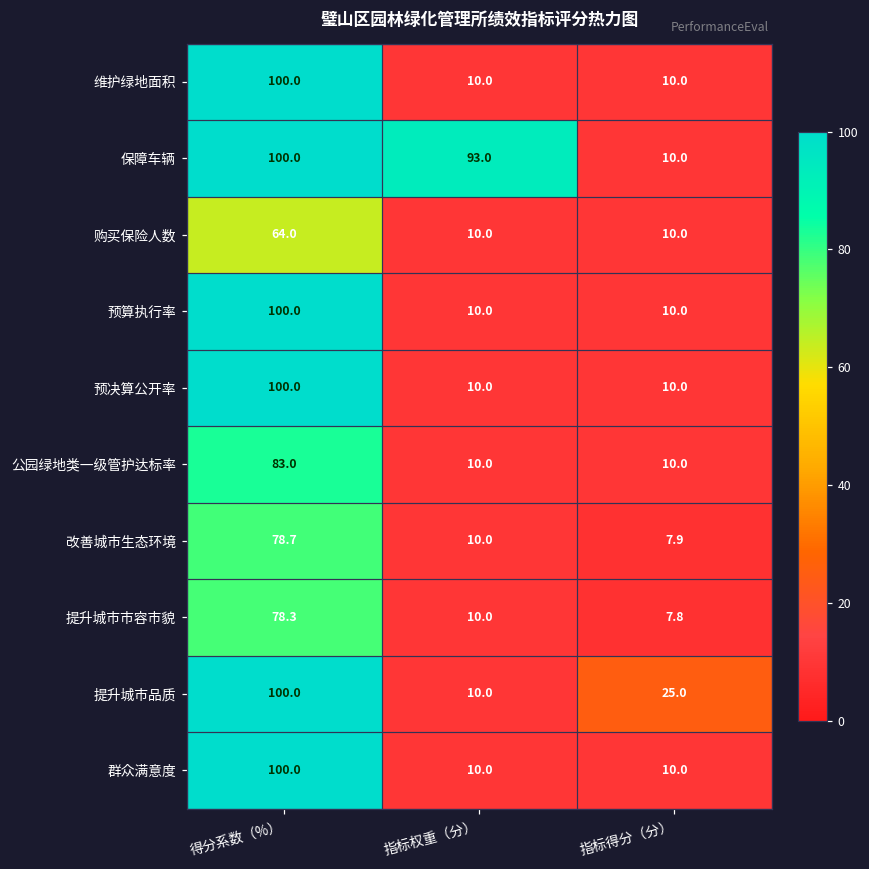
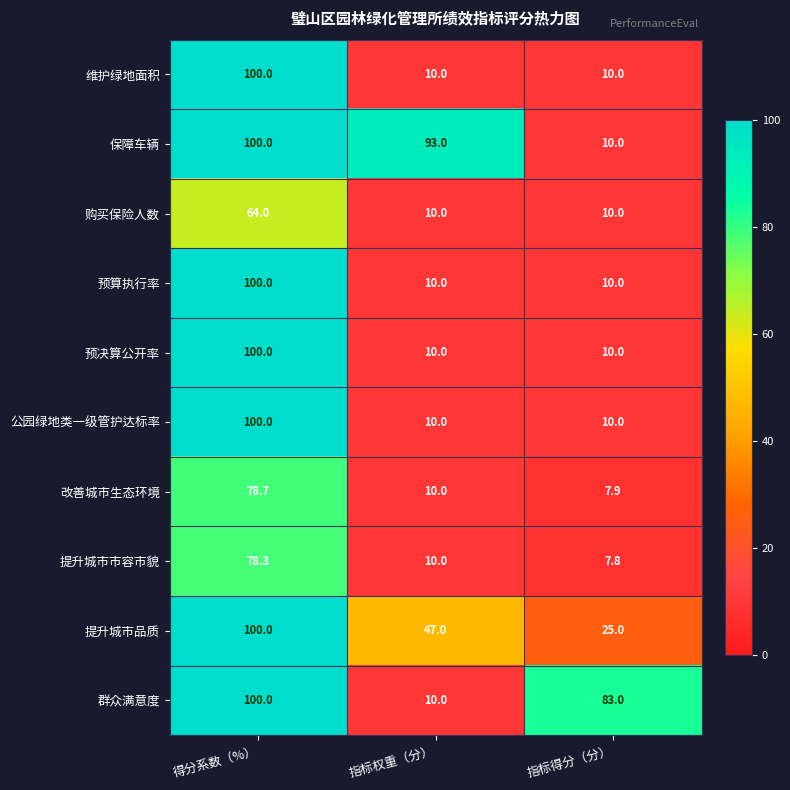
公园绿地类一级管护达标率, 得分系数（%）: 83.0 -> 100.0
提升城市品质, 指标权重（分）: 10.0 -> 47.0
群众满意度, 指标得分（分）: 10.0 -> 83.0
